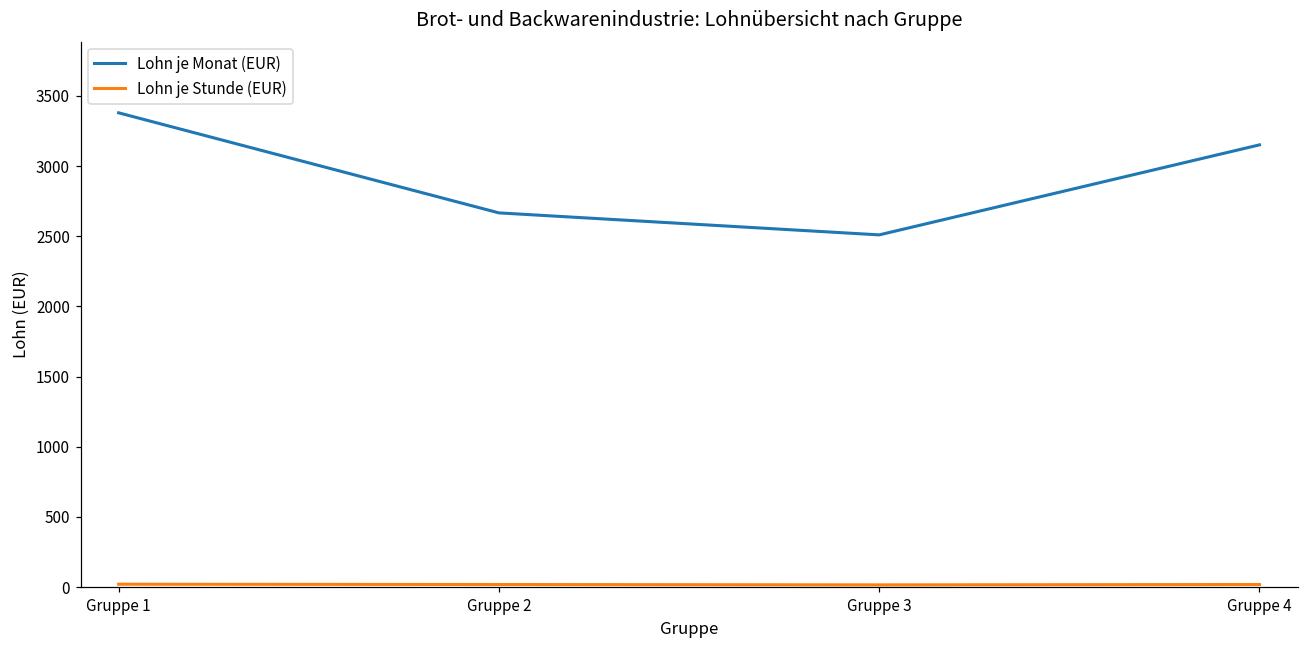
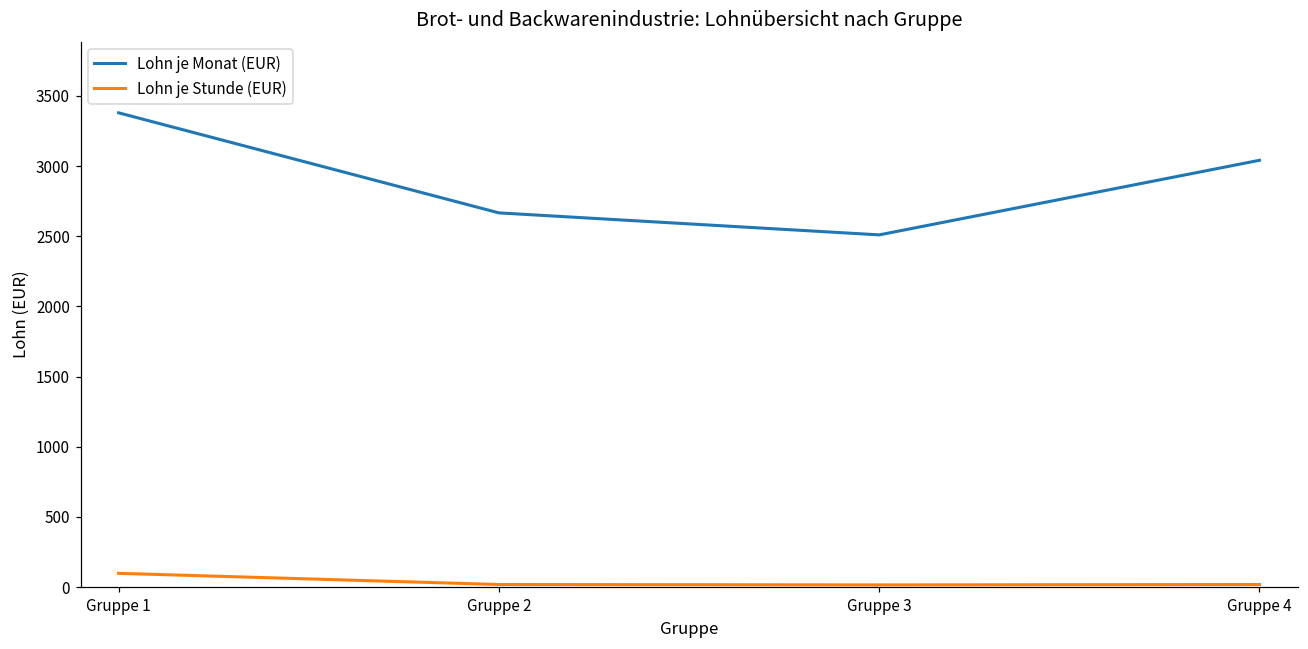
Lohn je Stunde (EUR), Gruppe 1: 20 -> 100
Lohn je Monat (EUR), Gruppe 4: 3150 -> 3040
